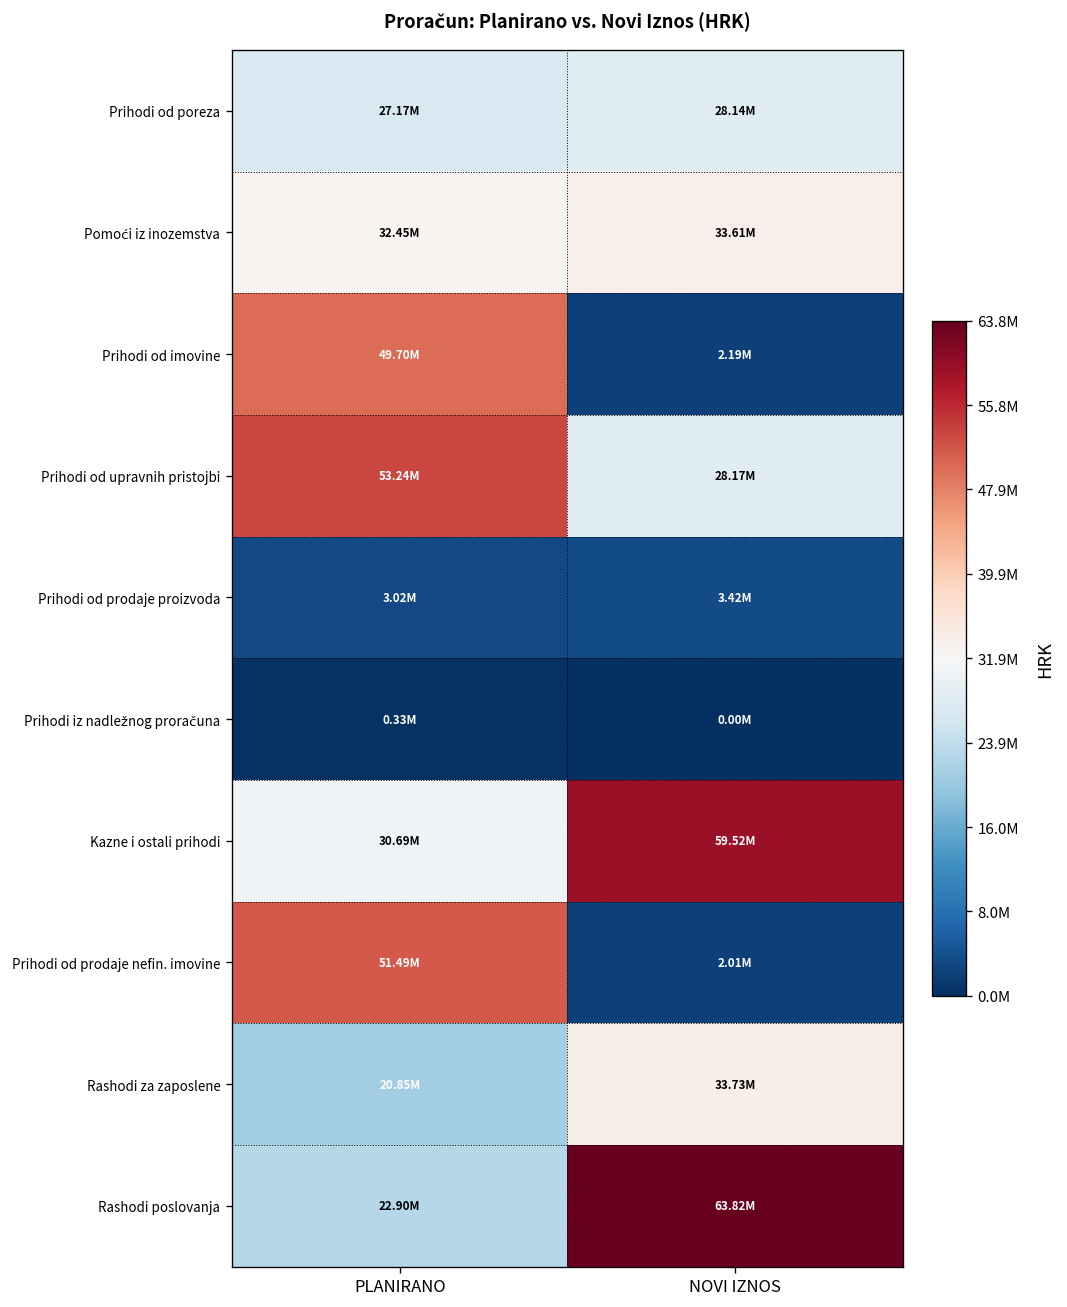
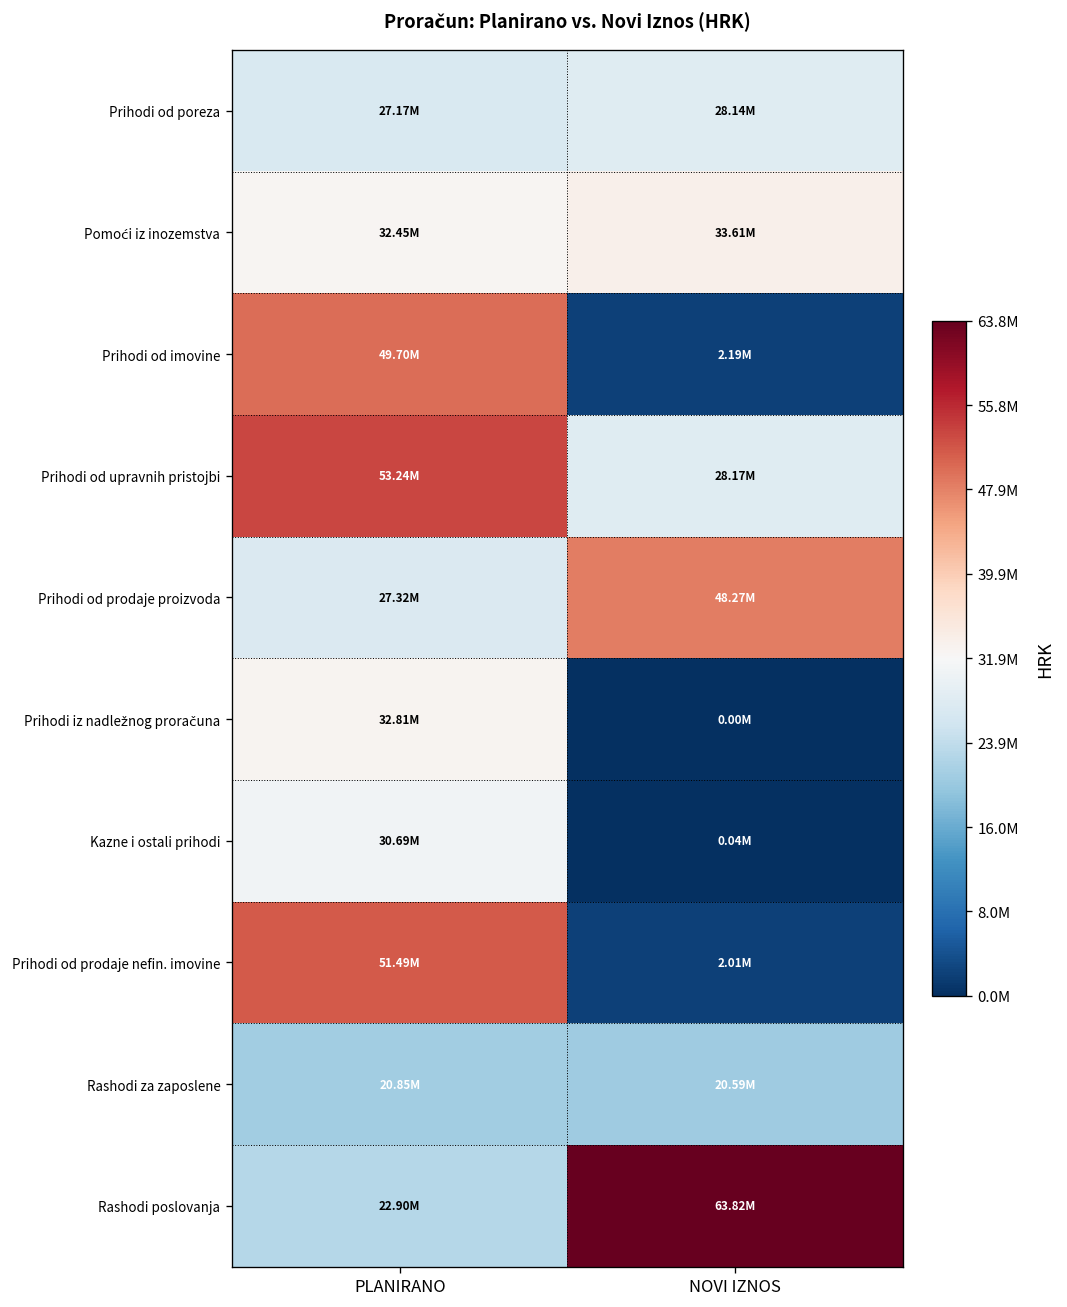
Prihodi od prodaje proizvoda, PLANIRANO: 3.02M -> 27.32M
Prihodi od prodaje proizvoda, NOVI IZNOS: 3.42M -> 48.27M
Prihodi iz nadležnog proračuna, PLANIRANO: 0.33M -> 32.81M
Kazne i ostali prihodi, NOVI IZNOS: 59.52M -> 0.04M
Rashodi za zaposlene, NOVI IZNOS: 33.73M -> 20.59M
